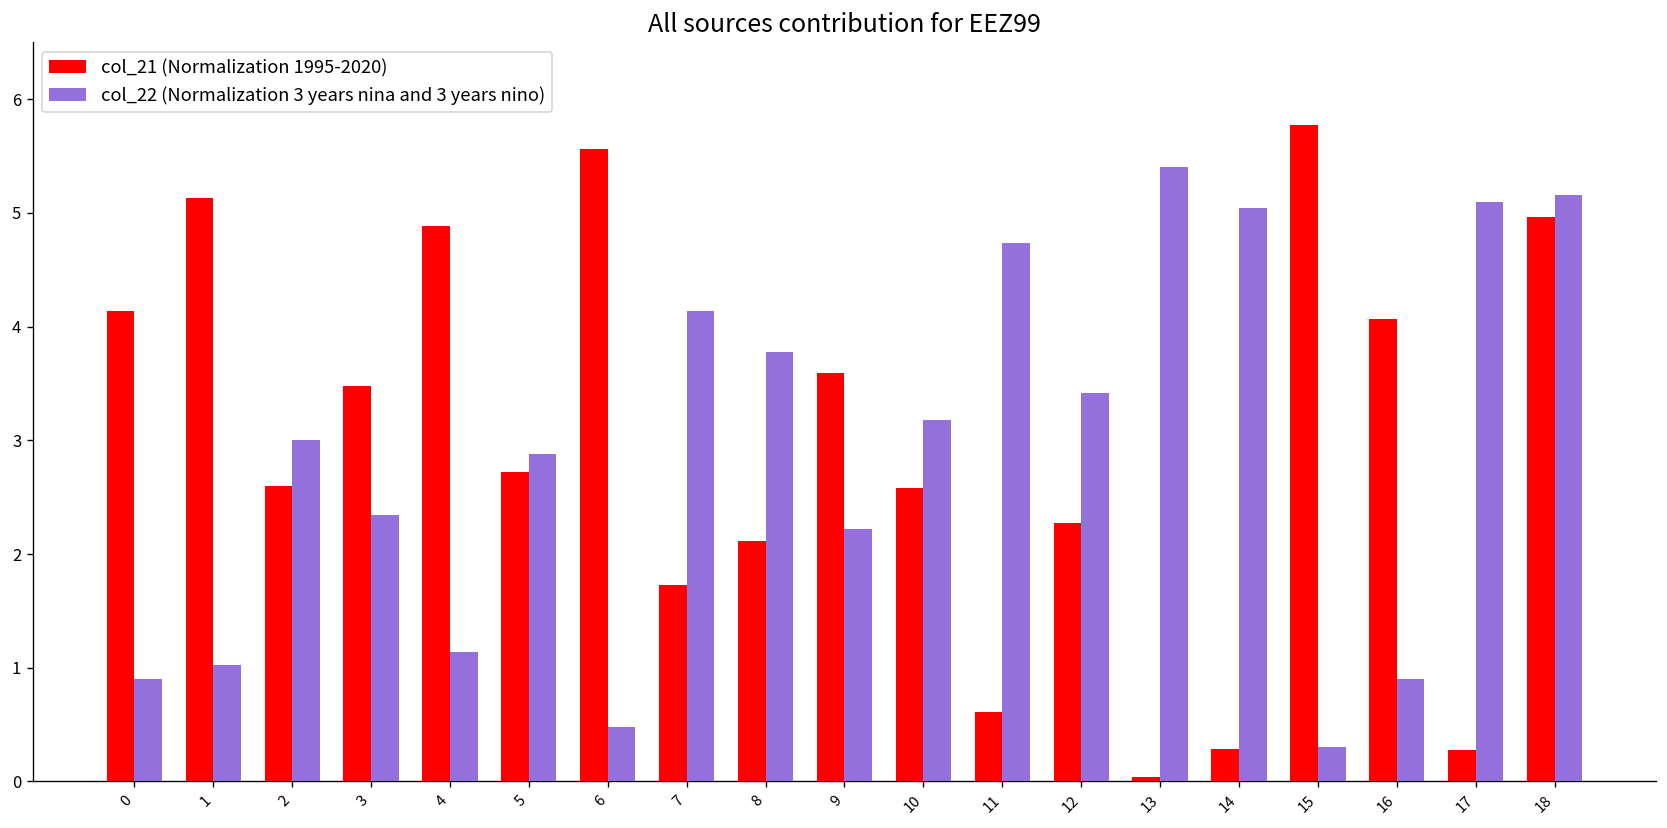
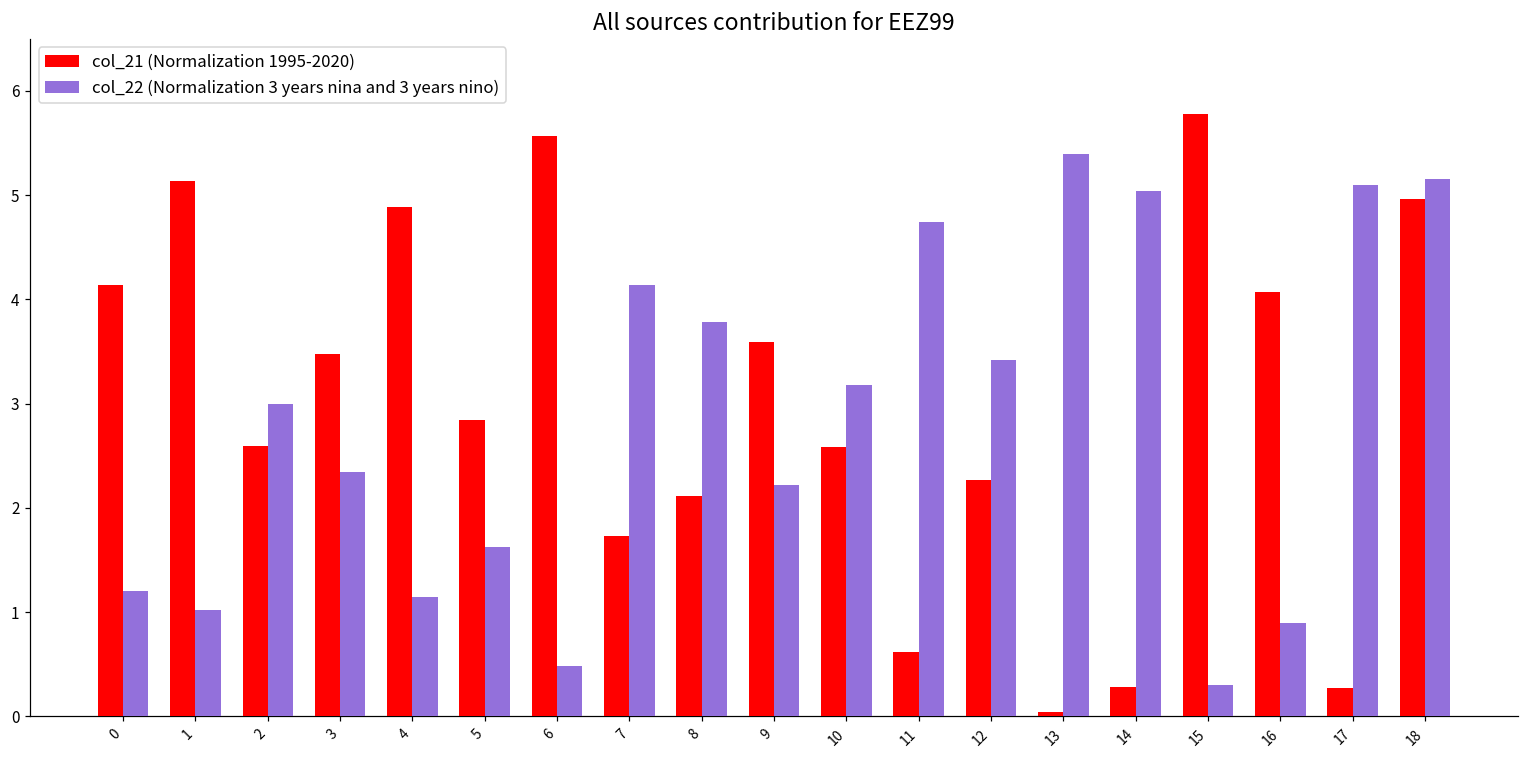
col_22 (Normalization 3 years nina and 3 years nino), 0: 0.9 -> 1.2
col_21 (Normalization 1995-2020), 5: 2.7 -> 2.8
col_22 (Normalization 3 years nina and 3 years nino), 5: 2.9 -> 1.6
